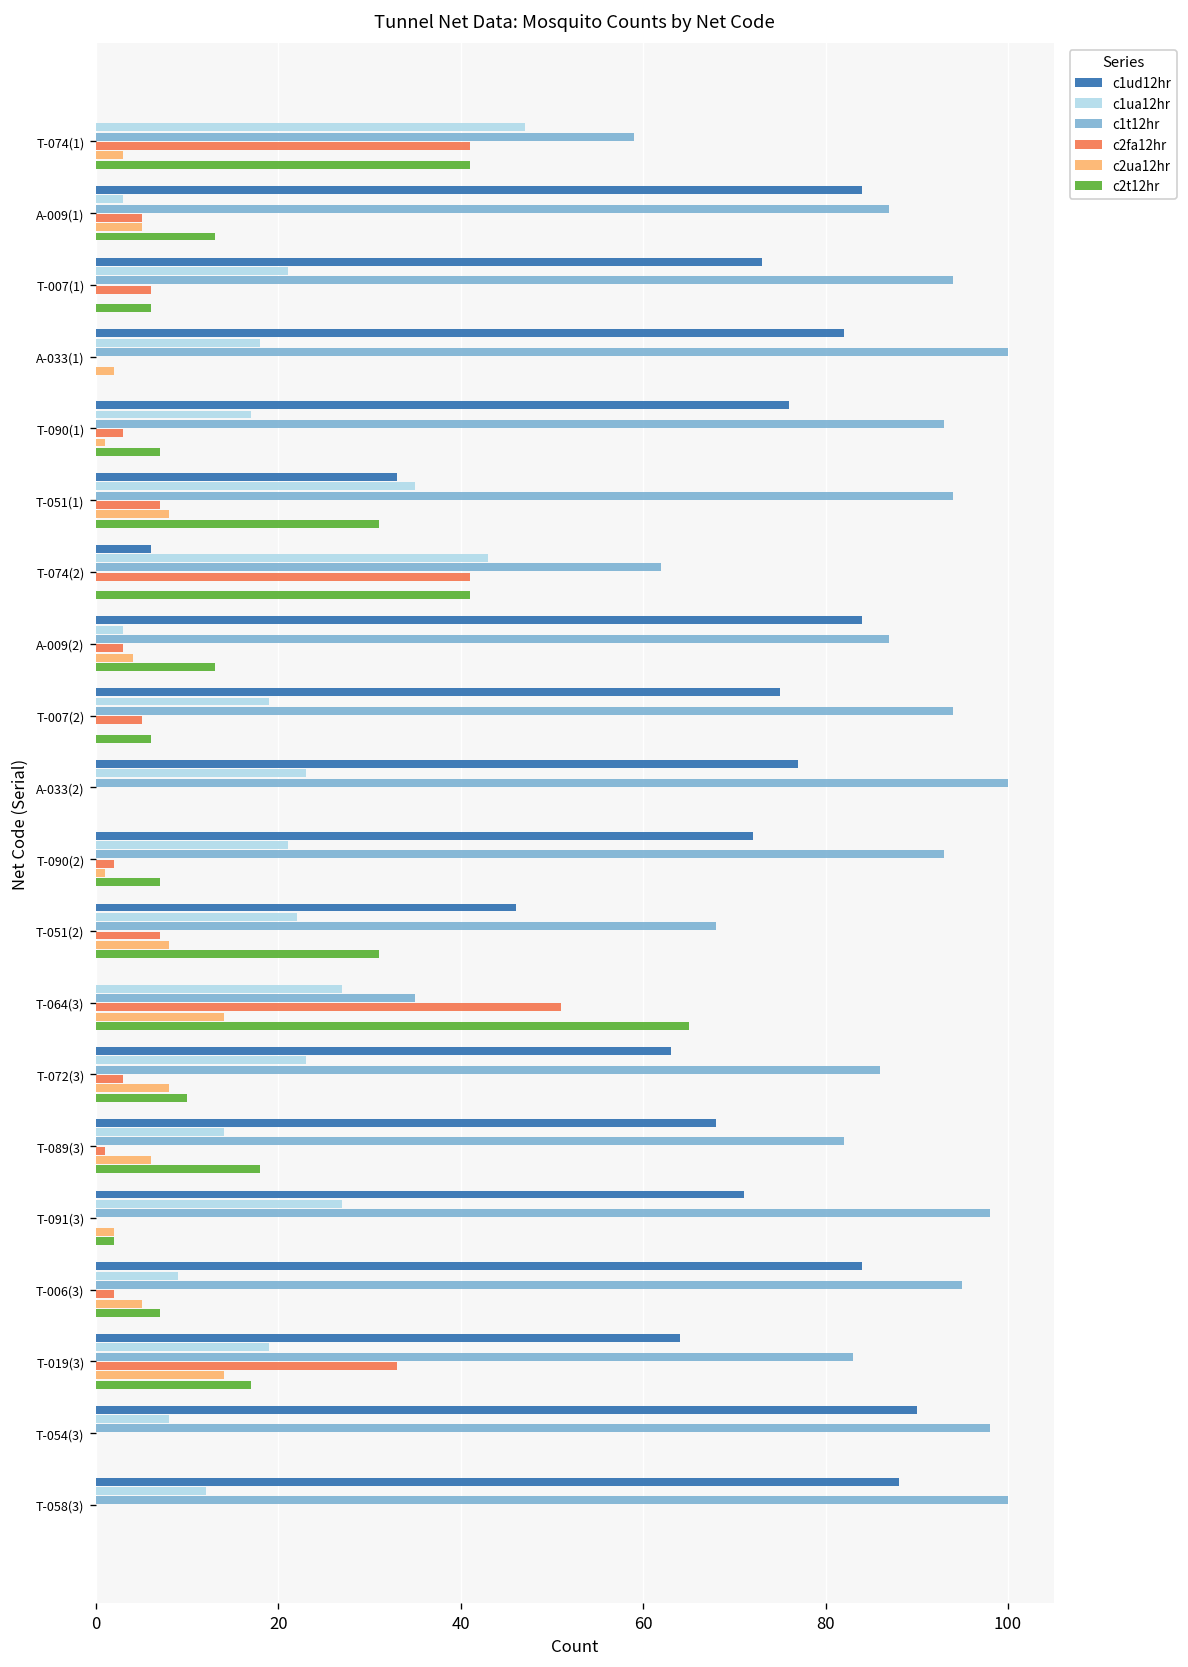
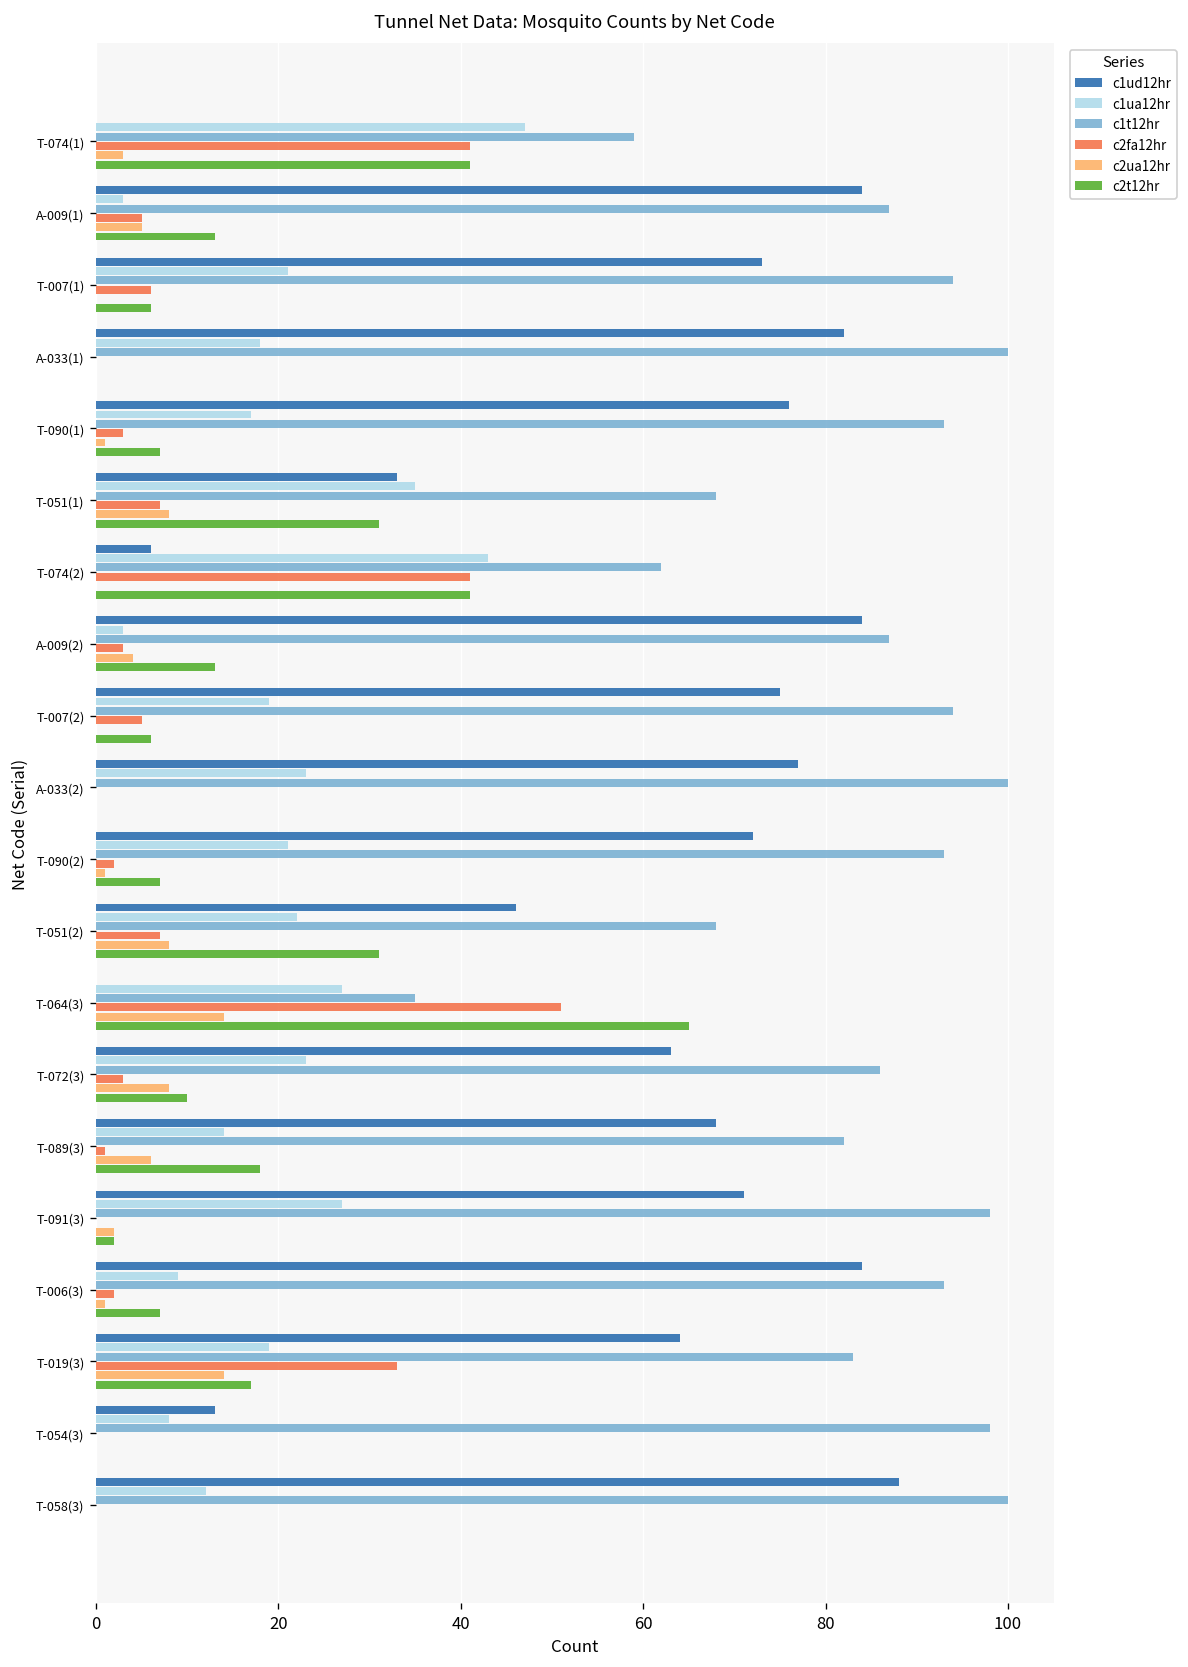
c2ua12hr, A-033(1): 2 -> 0
c1t12hr, T-051(1): 94 -> 68
c1t12hr, T-006(3): 95 -> 93
c2ua12hr, T-006(3): 5 -> 1
c1ud12hr, T-054(3): 90 -> 13
